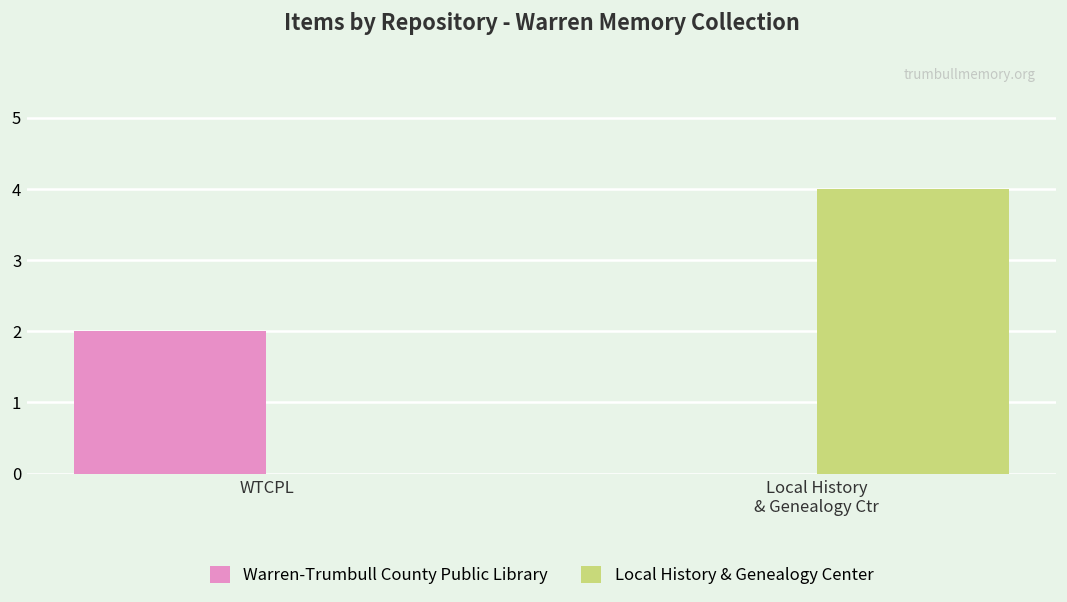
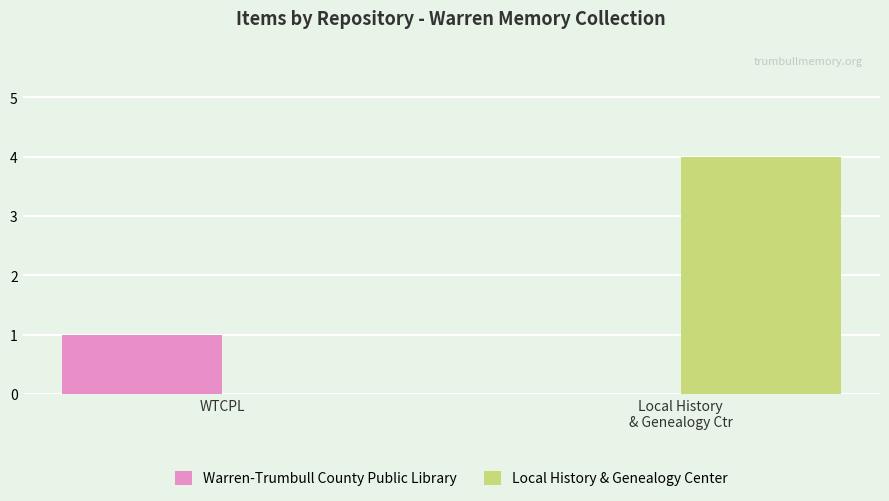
Warren-Trumbull County Public Library, WTCPL: 2 -> 1
